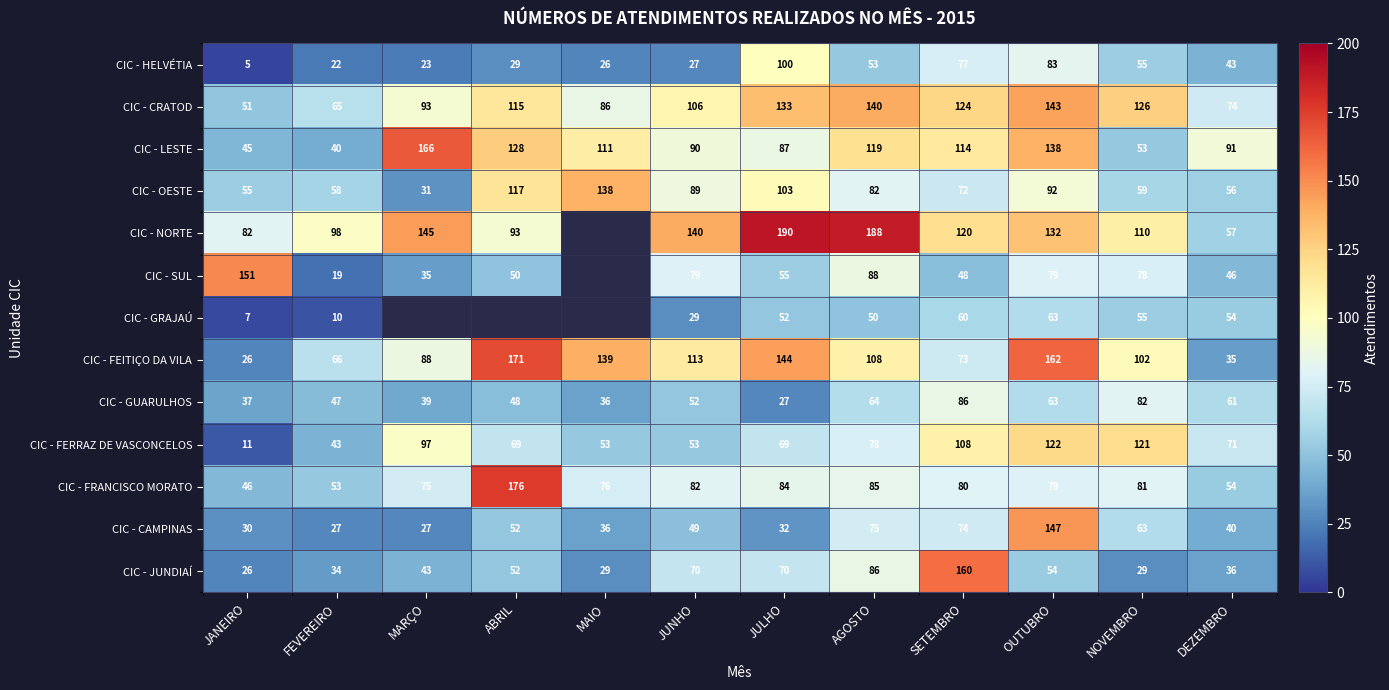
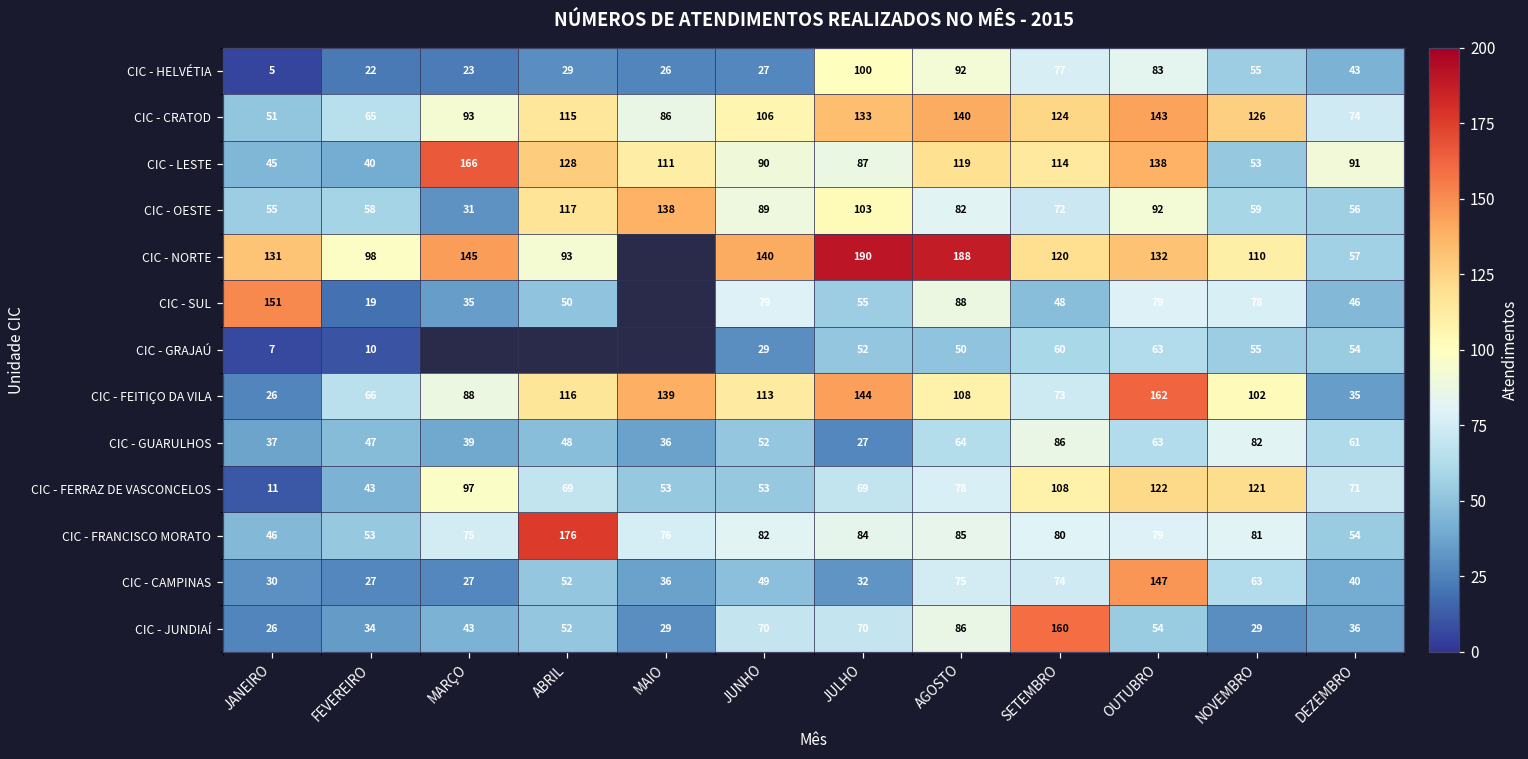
CIC - HELVÉTIA, AGOSTO: 53 -> 92
CIC - NORTE, JANEIRO: 82 -> 131
CIC - FEITIÇO DA VILA, ABRIL: 171 -> 116
